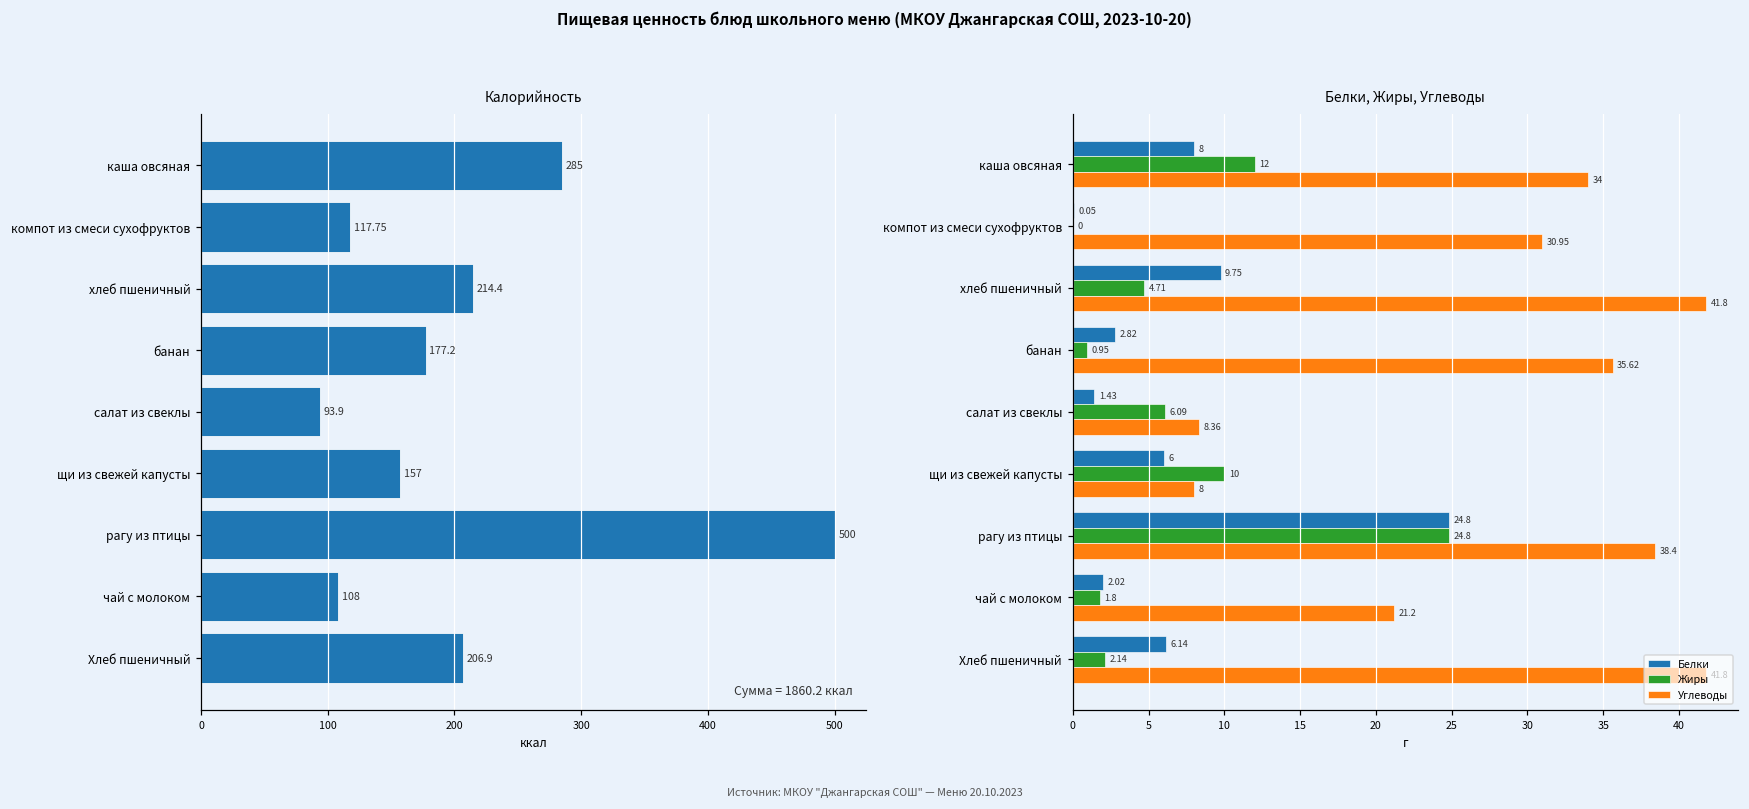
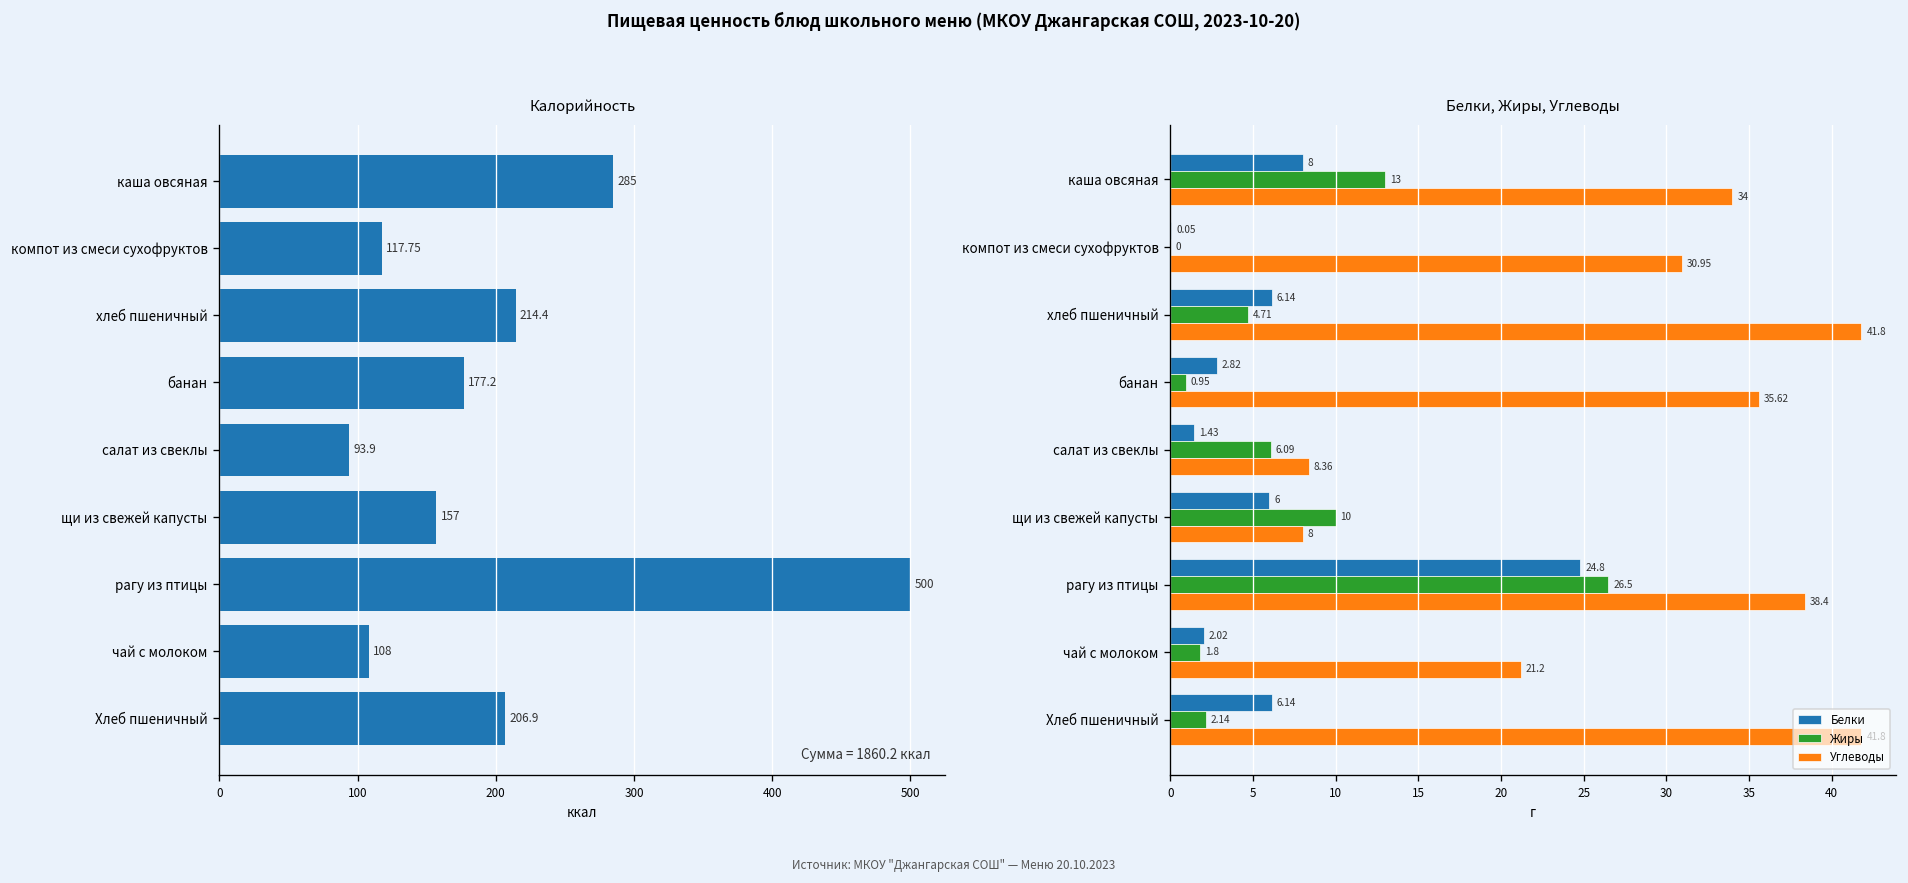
Белки, Жиры, Углеводы, Жиры, каша овсяная: 12 -> 13
Белки, Жиры, Углеводы, Белки, хлеб пшеничный: 9.75 -> 6.14
Белки, Жиры, Углеводы, Жиры, рагу из птицы: 24.8 -> 26.5
